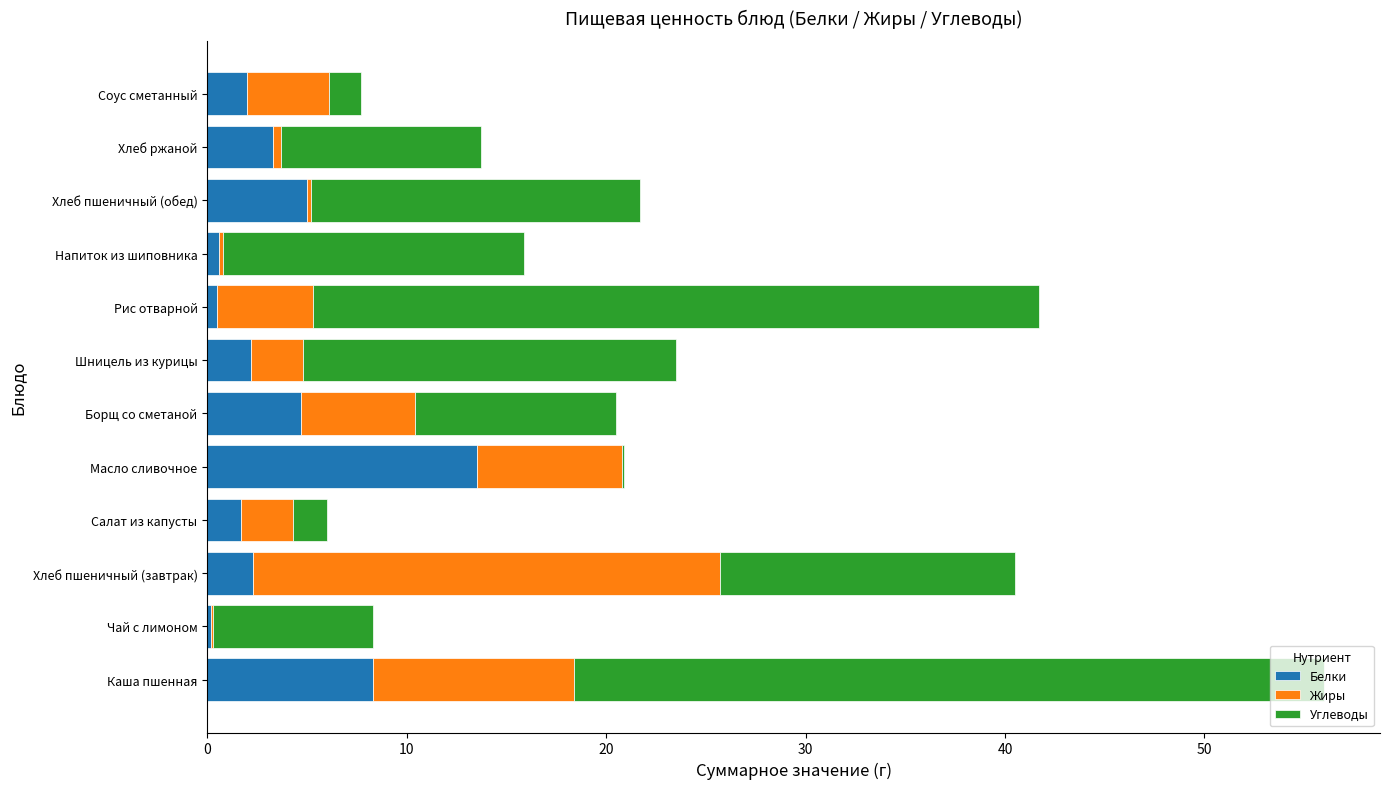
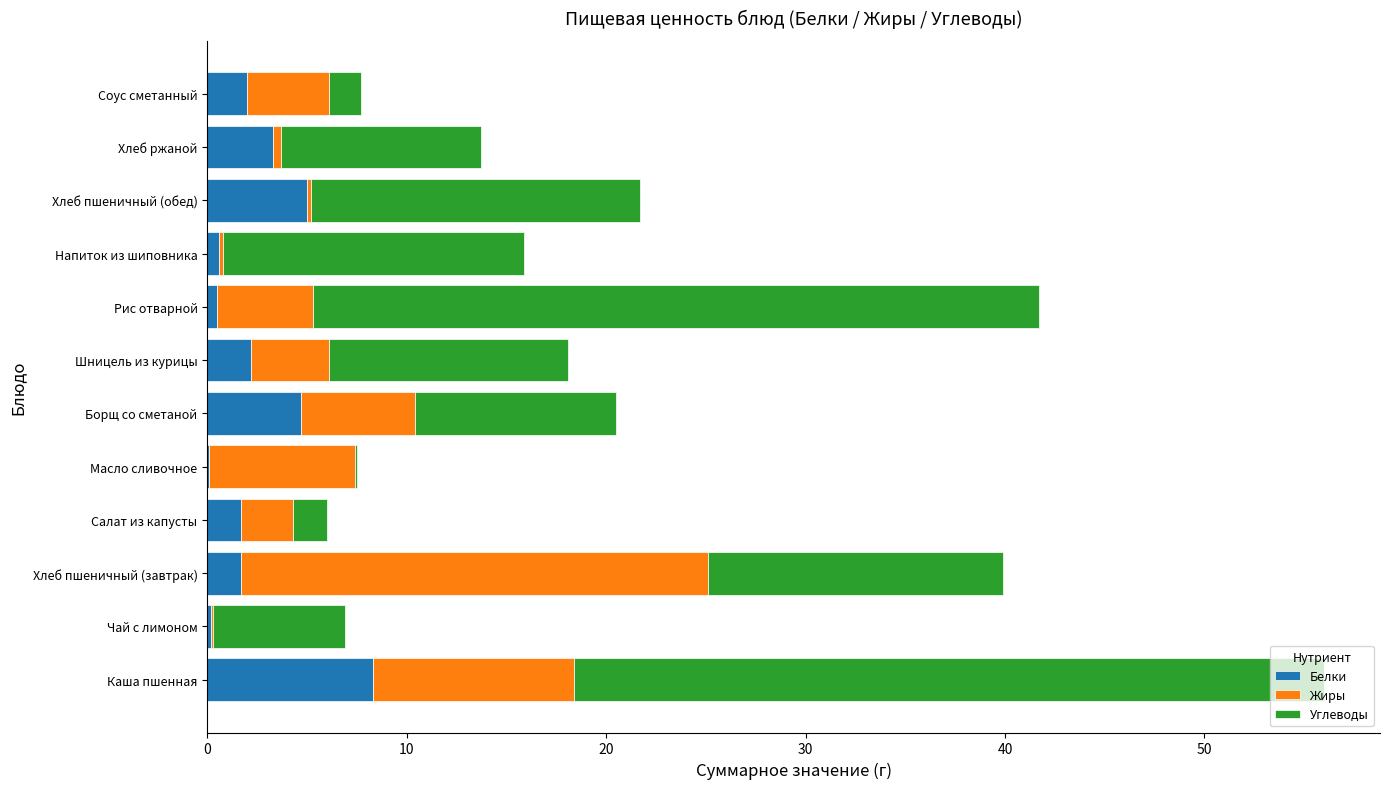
Жиры, Шницель из курицы: 2.6 -> 3.9
Углеводы, Шницель из курицы: 18.7 -> 12.0
Белки, Масло сливочное: 13.5 -> 0.1
Белки, Хлеб пшеничный (завтрак): 2.3 -> 1.7
Углеводы, Чай с лимоном: 8.0 -> 6.6
